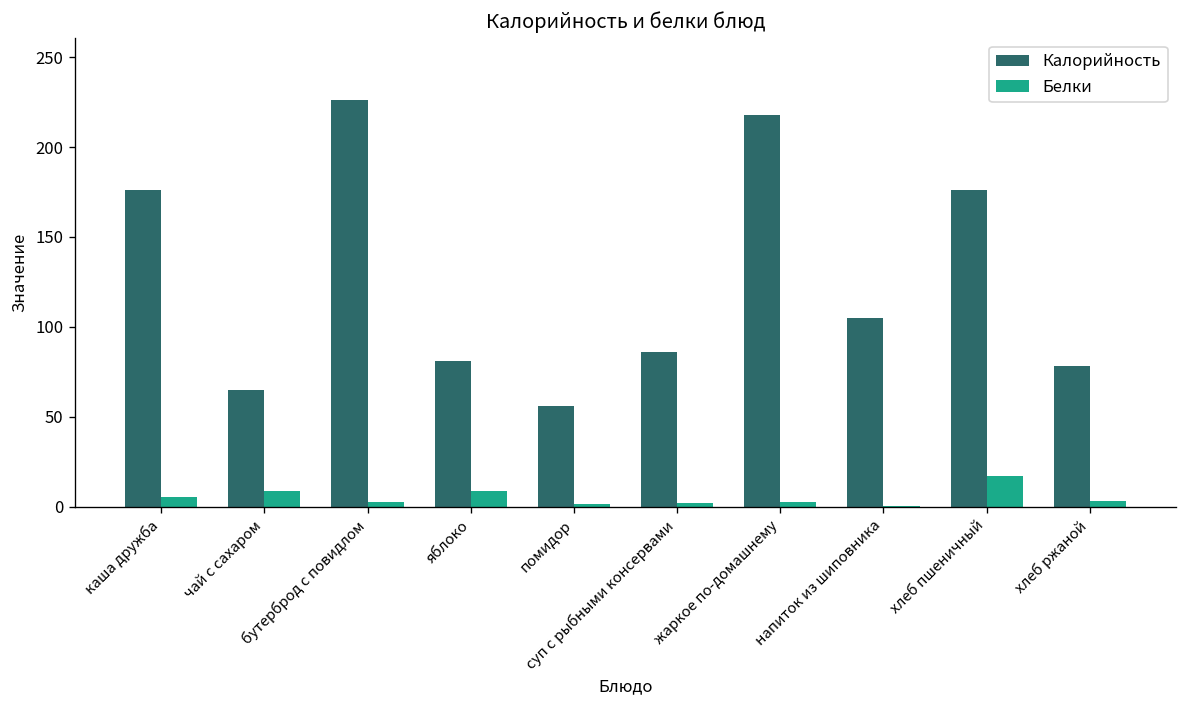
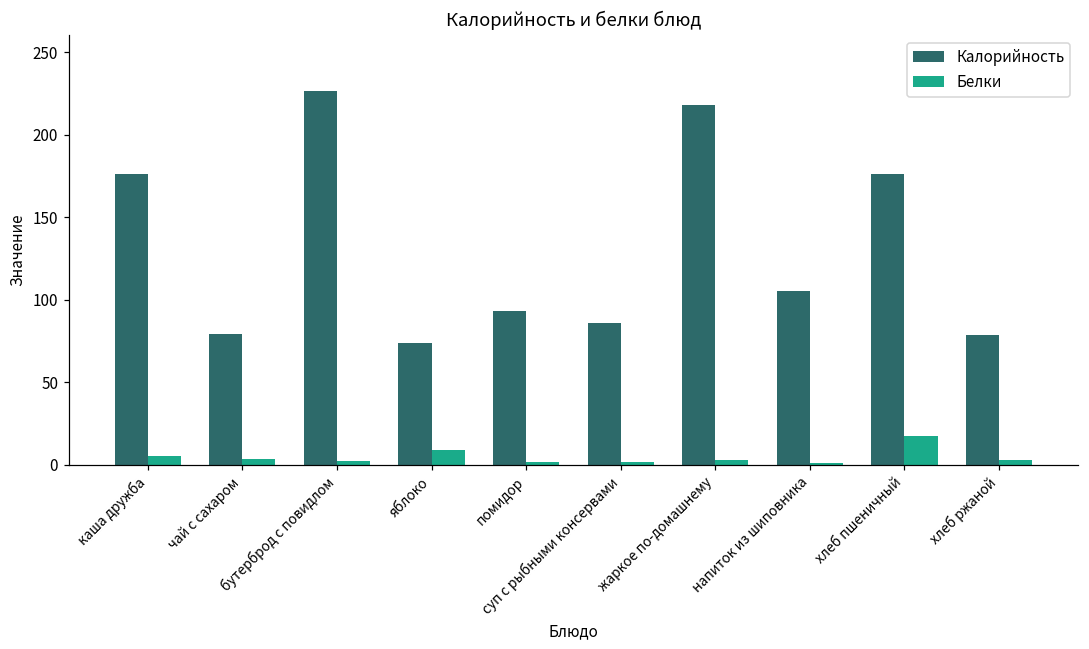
Калорийность, чай с сахаром: 65 -> 79
Белки, чай с сахаром: 9 -> 3
Калорийность, яблоко: 81 -> 74
Калорийность, помидор: 56 -> 93
